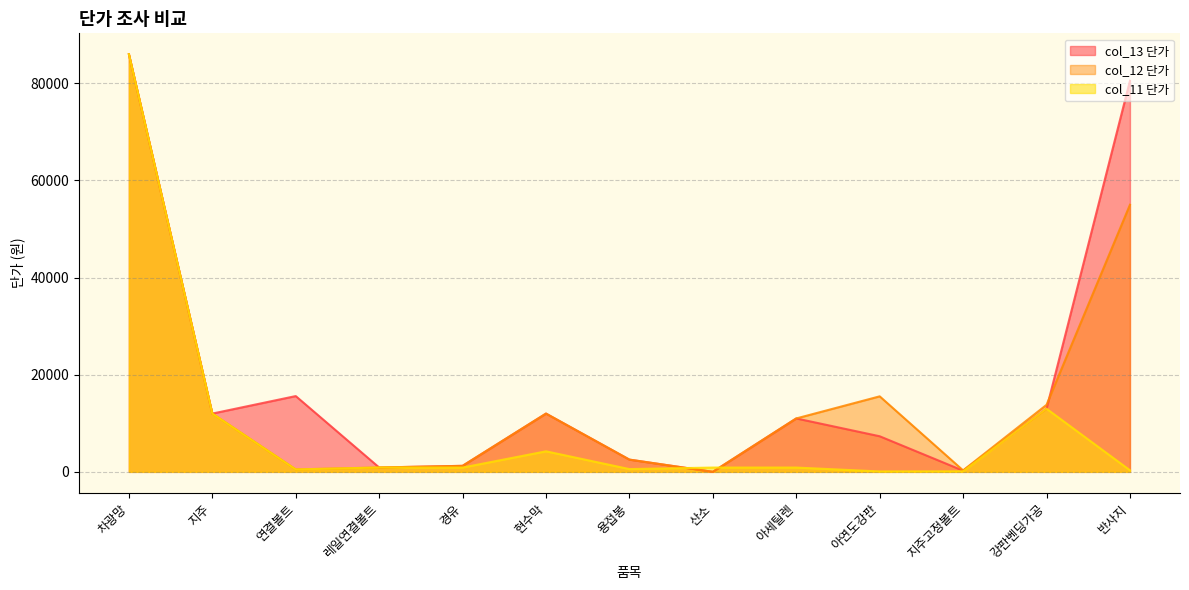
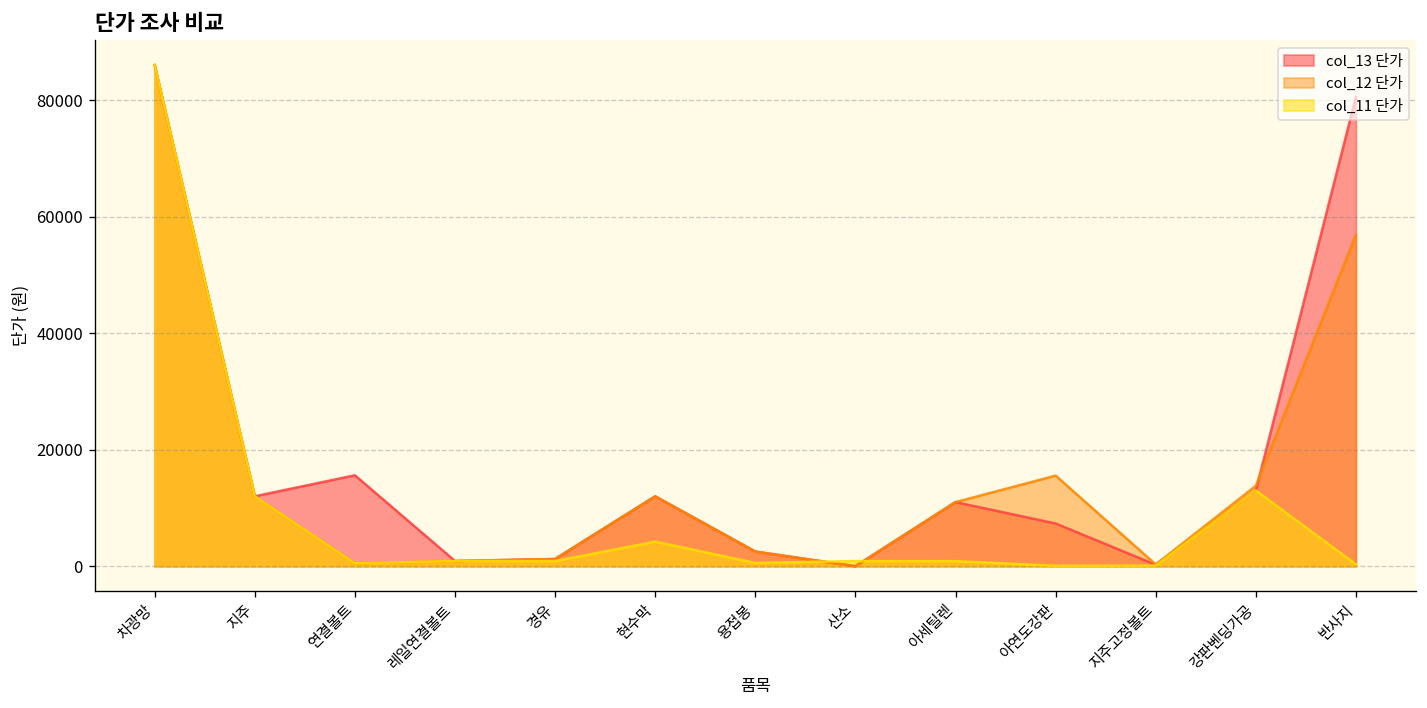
col_12 단가, 반사지: 55000 -> 57000
